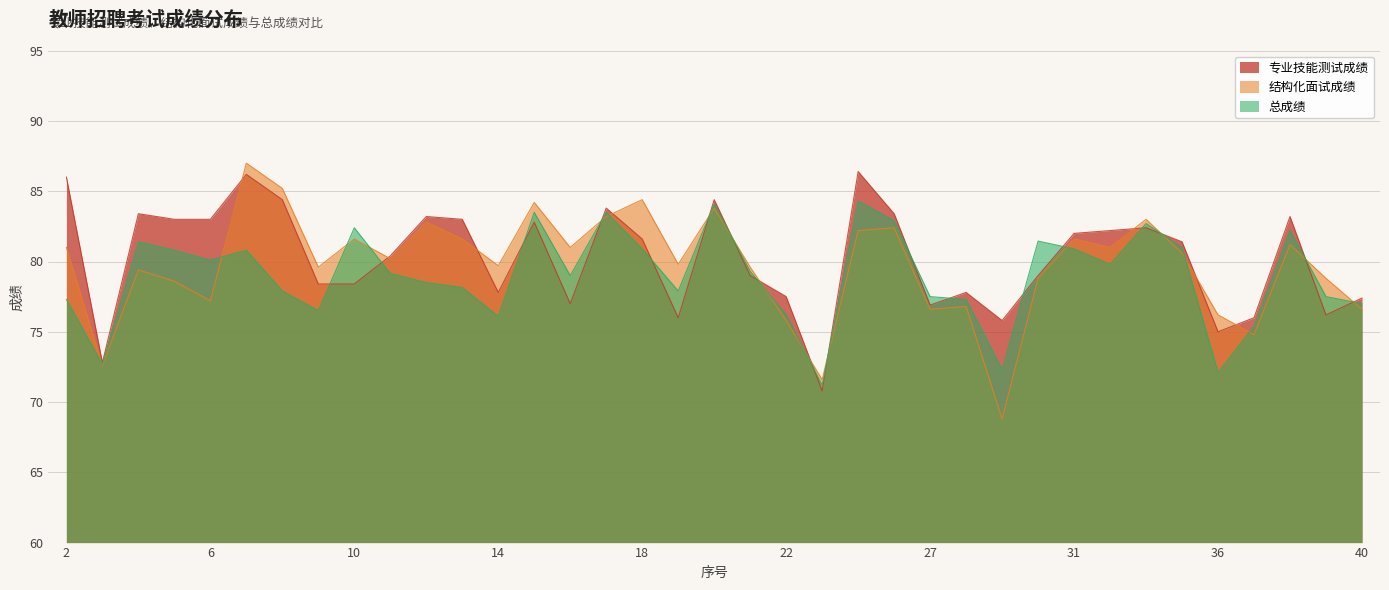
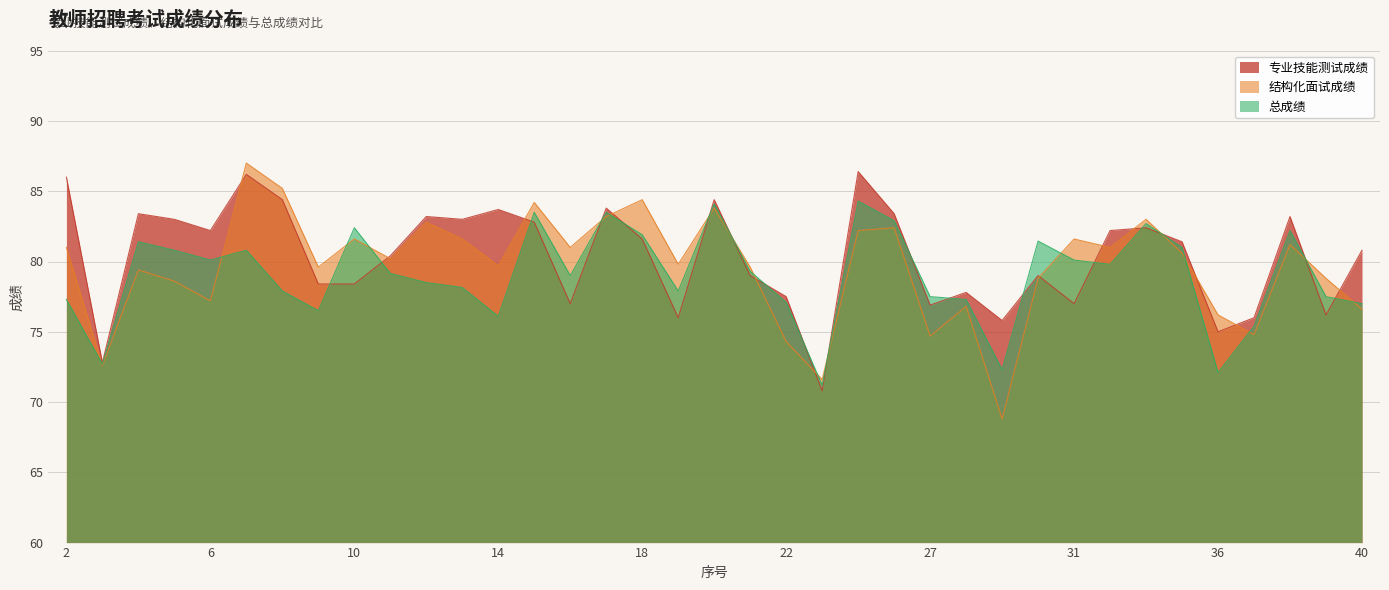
专业技能测试成绩, 6: 83.0 -> 82.2
专业技能测试成绩, 14: 77.8 -> 83.7
总成绩, 18: 80.9 -> 81.9
结构化面试成绩, 22: 75.8 -> 74.3
总成绩, 22: 76.2 -> 77.1
结构化面试成绩, 27: 76.6 -> 74.7
专业技能测试成绩, 31: 82 -> 77
总成绩, 31: 80.9 -> 80.1
专业技能测试成绩, 40: 77.4 -> 80.8
